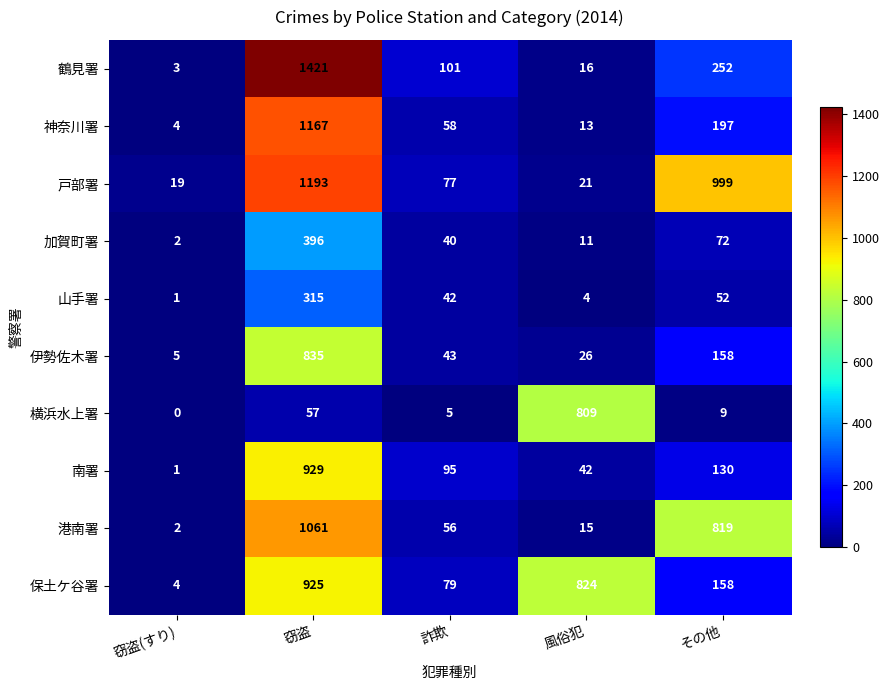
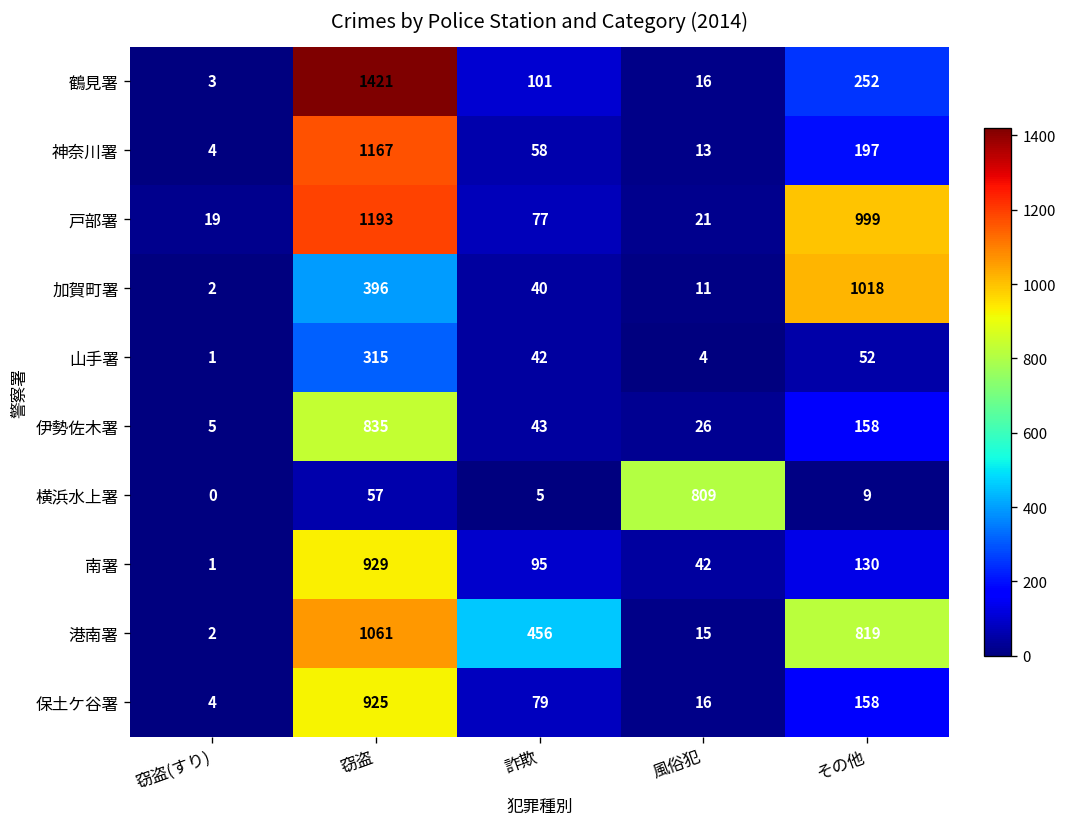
加賀町署, その他: 72 -> 1018
港南署, 詐欺: 56 -> 456
保土ケ谷署, 風俗犯: 824 -> 16
